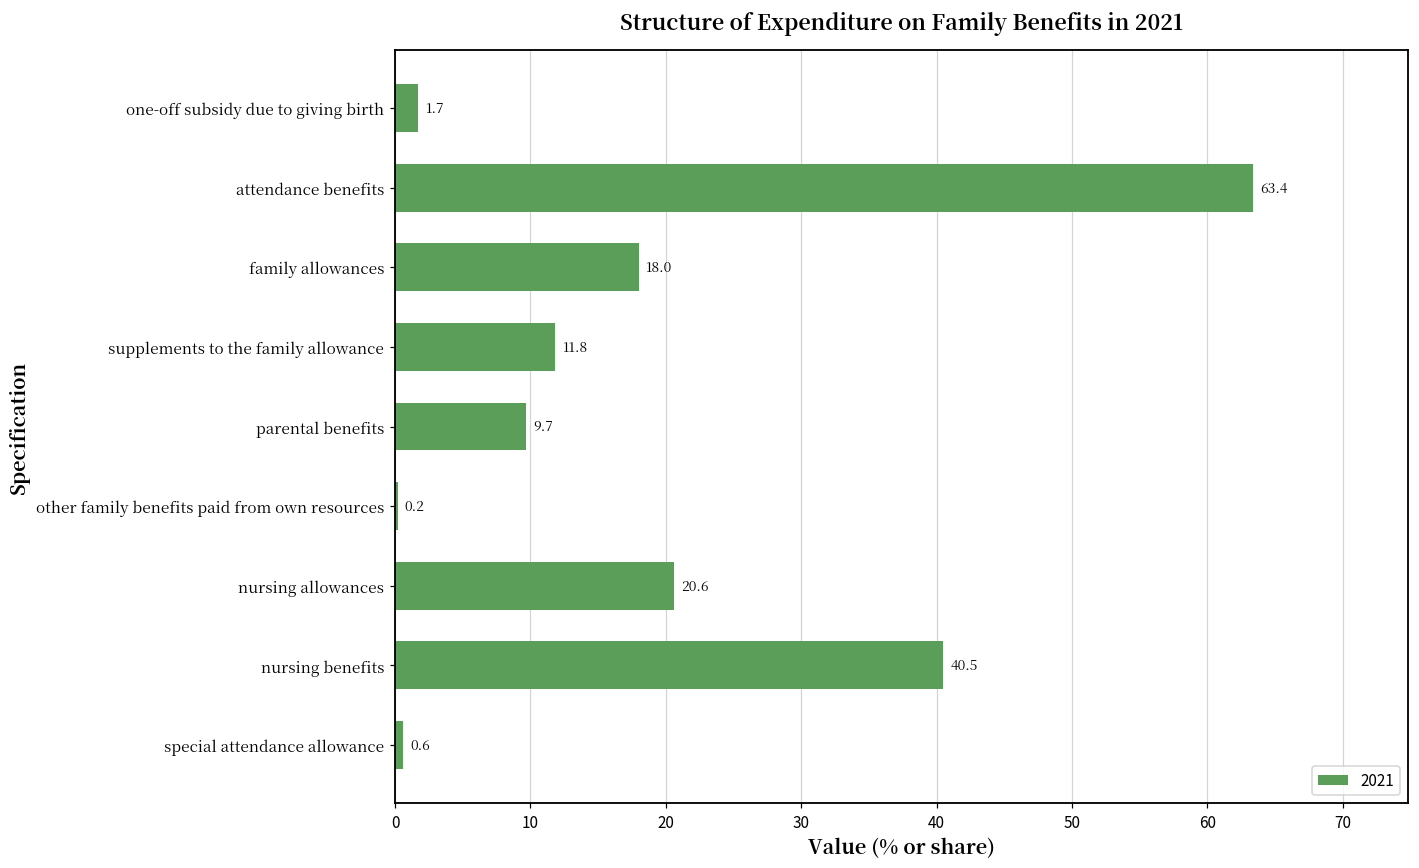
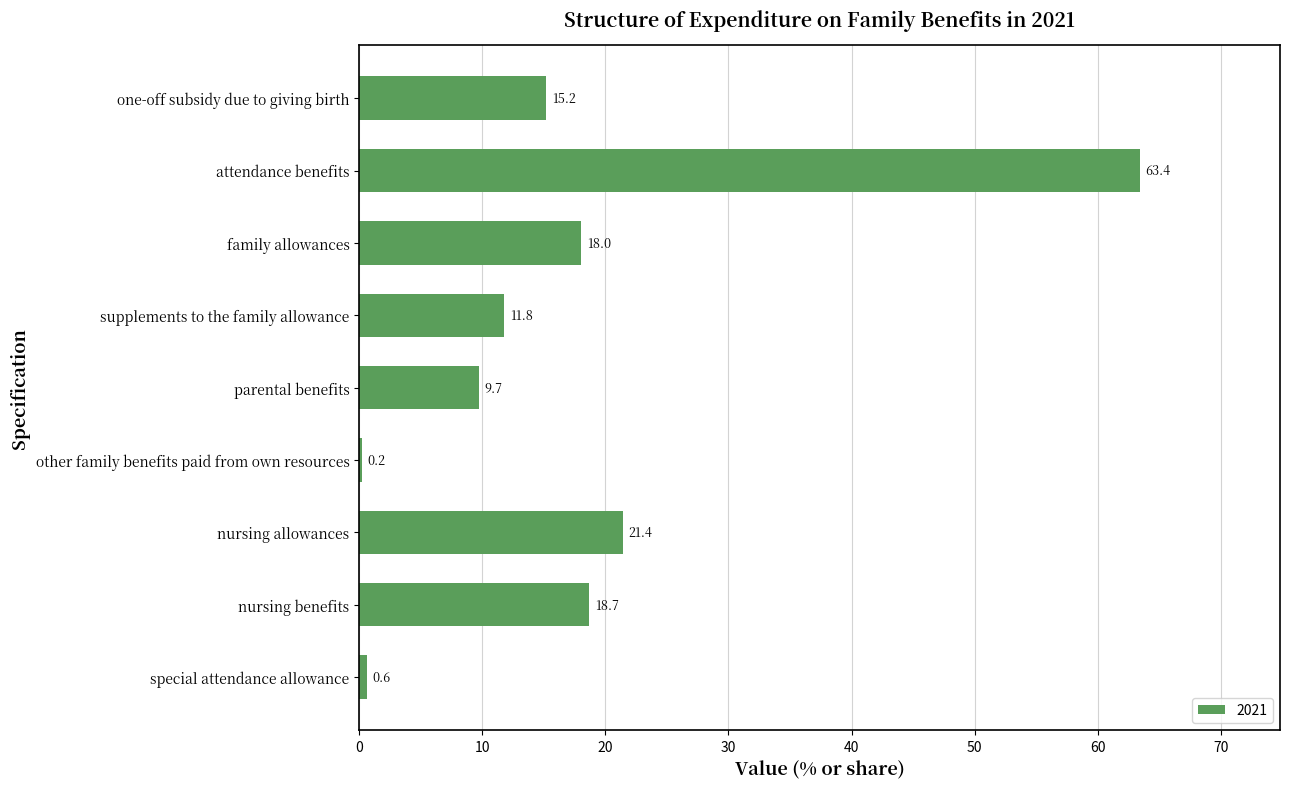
one-off subsidy due to giving birth: 1.7 -> 15.2
nursing allowances: 20.6 -> 21.4
nursing benefits: 40.5 -> 18.7
